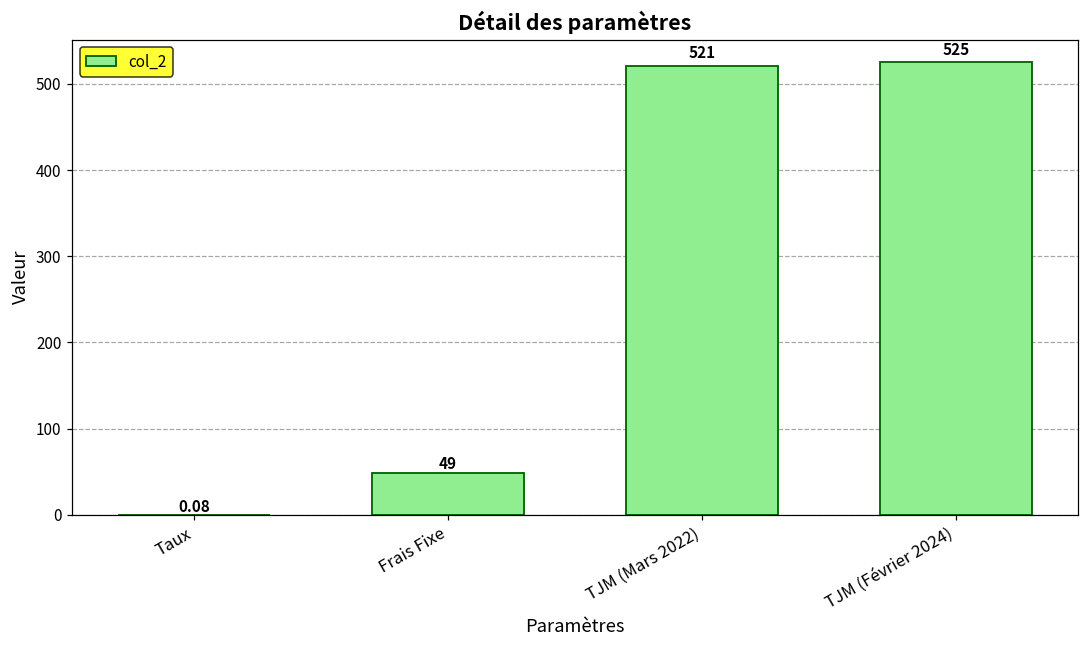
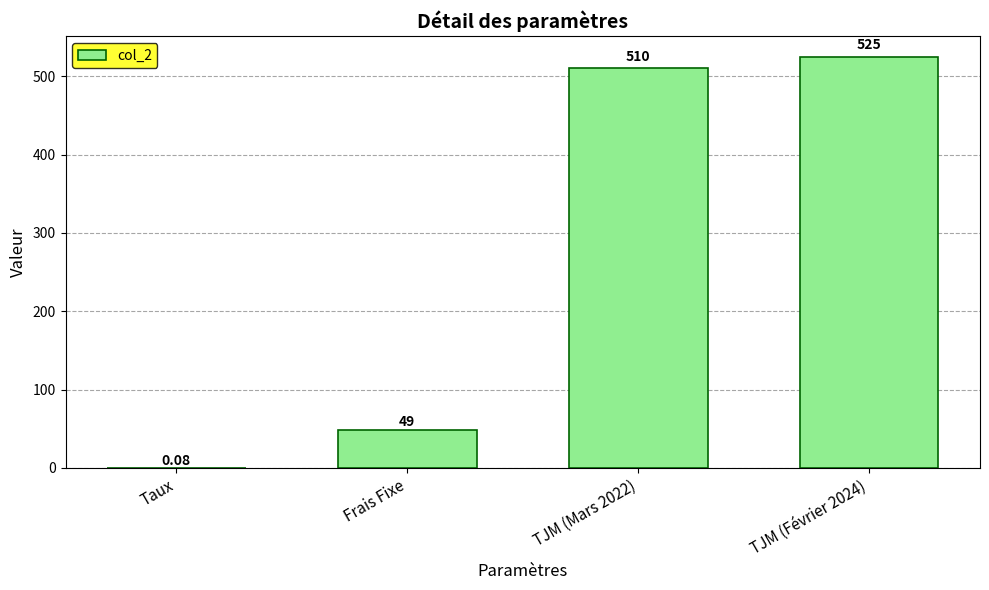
TJM (Mars 2022): 521 -> 510
